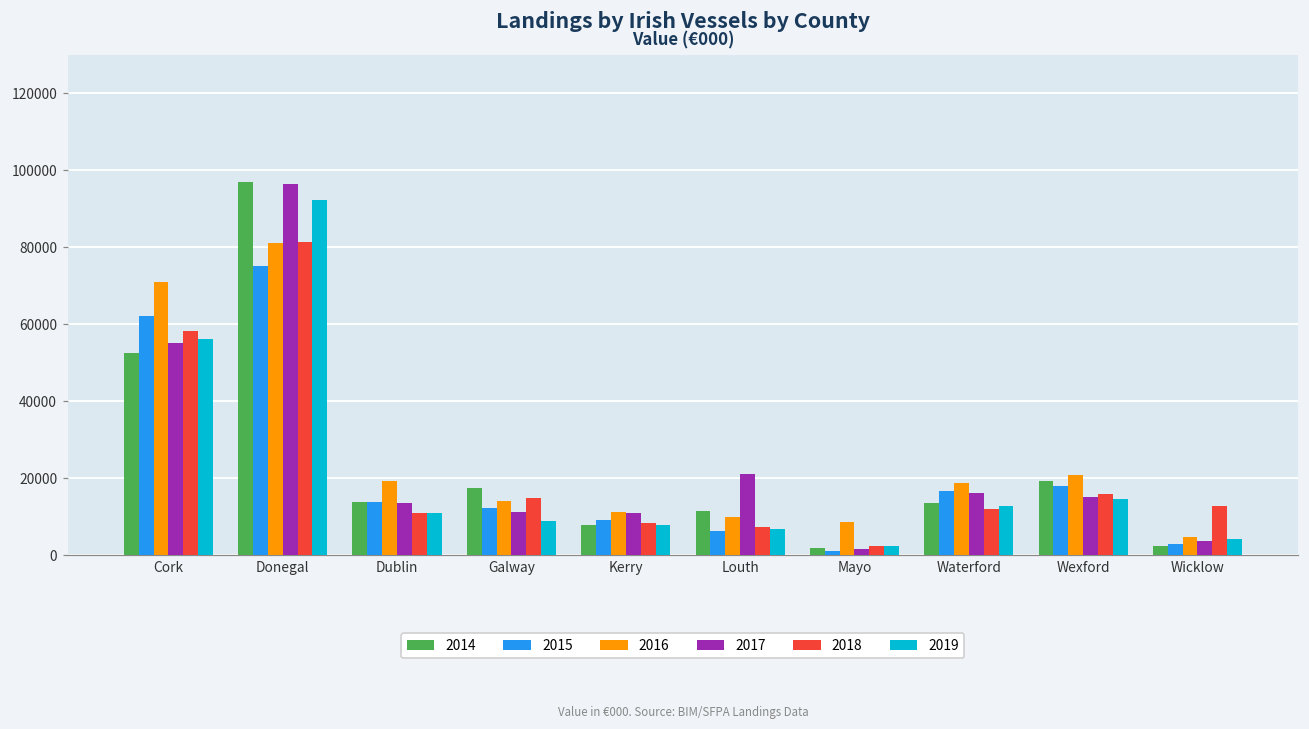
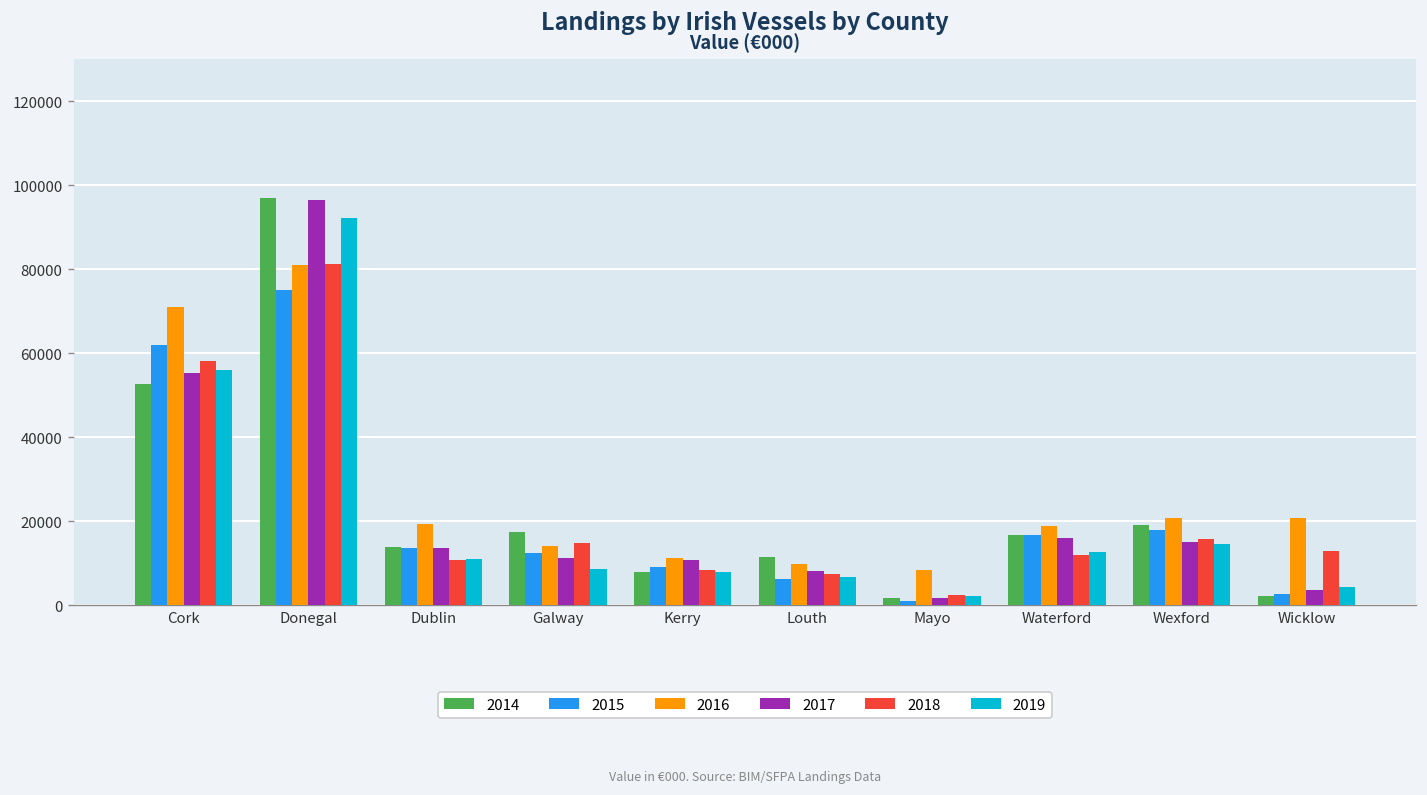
2017, Louth: 21000 -> 8000
2014, Waterford: 13000 -> 17000
2016, Wicklow: 5000 -> 21000
